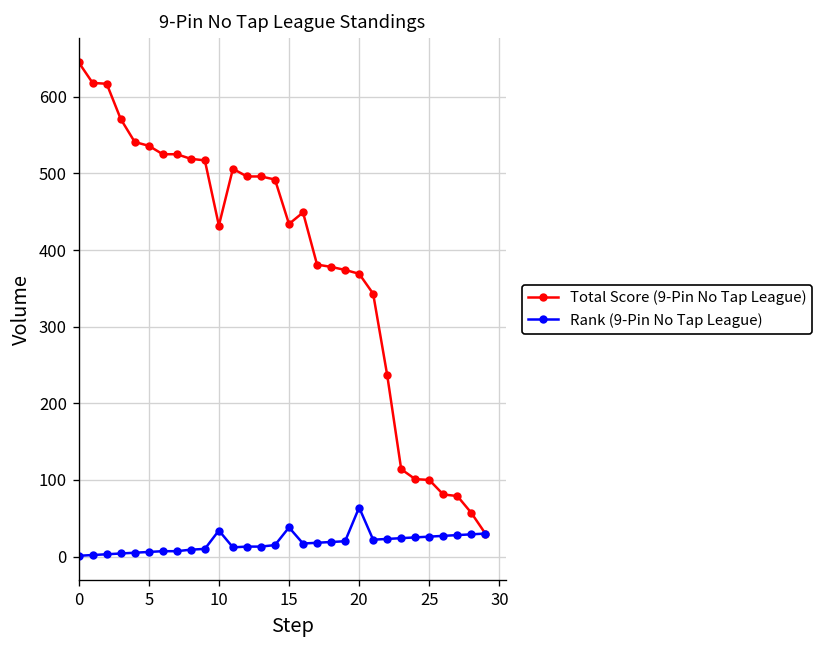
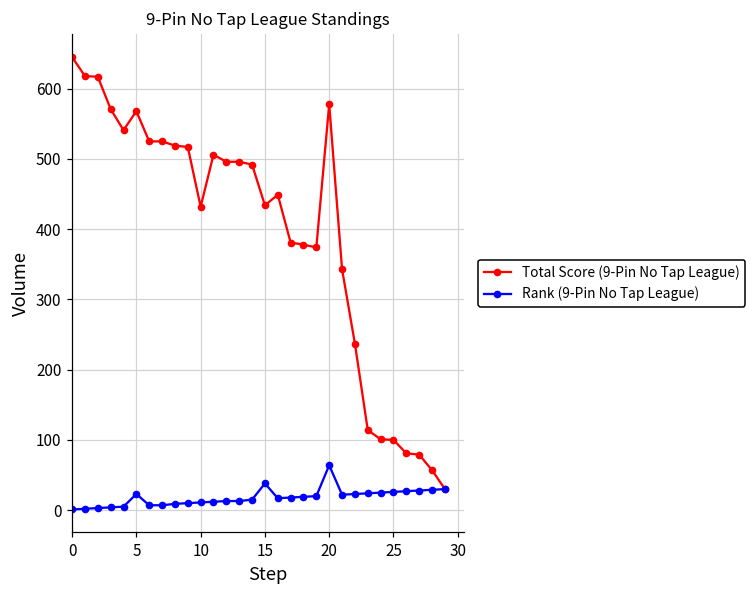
Total Score (9-Pin No Tap League), 5: 540 -> 570
Rank (9-Pin No Tap League), 5: 10 -> 20
Rank (9-Pin No Tap League), 10: 30 -> 10
Total Score (9-Pin No Tap League), 20: 370 -> 580
